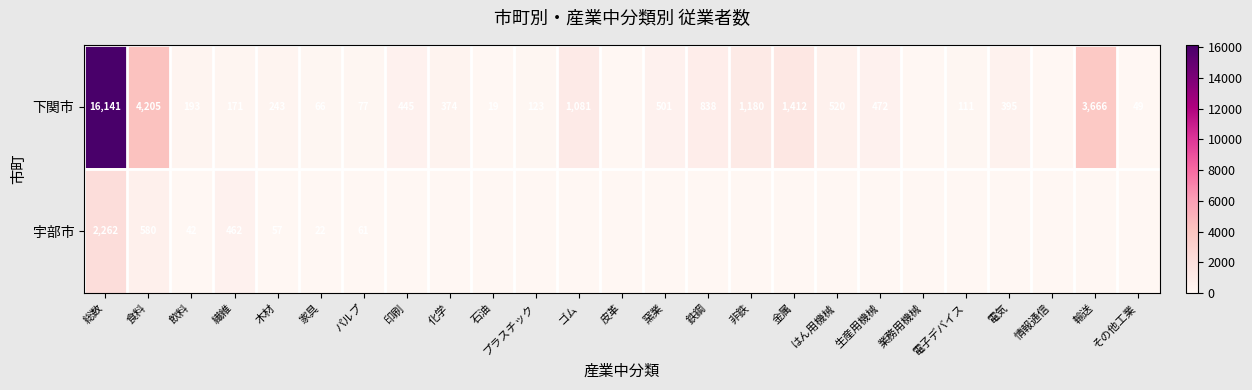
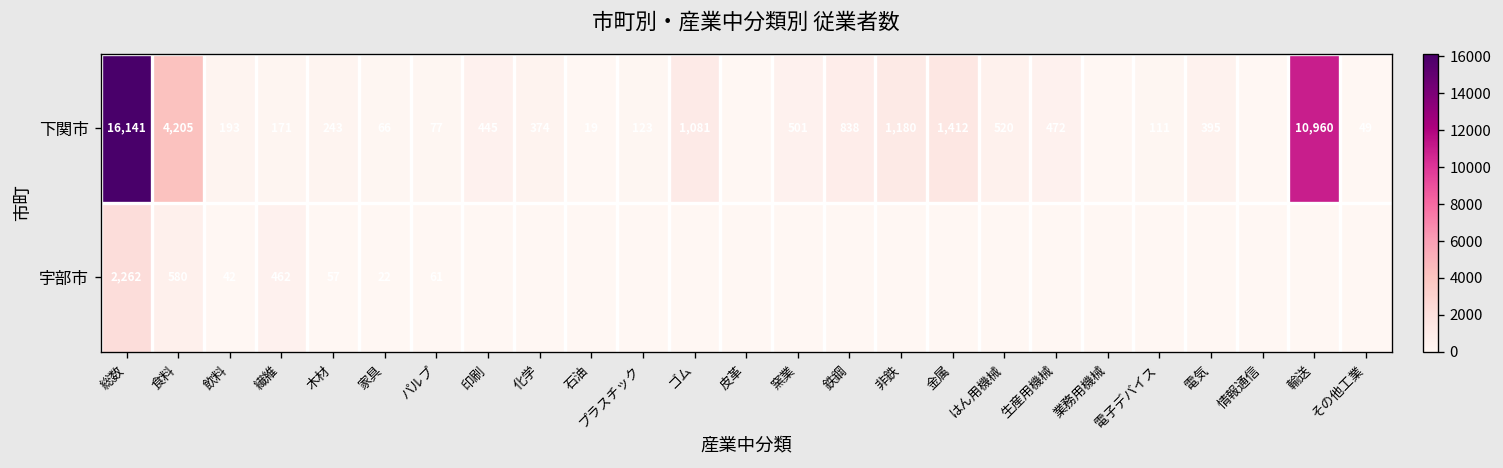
下関市, 輸送: 3,666 -> 10,960
